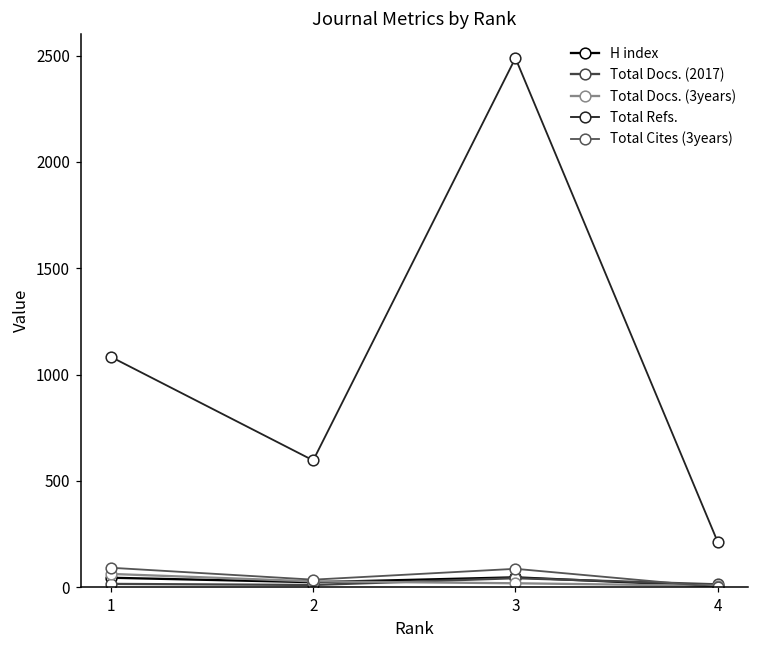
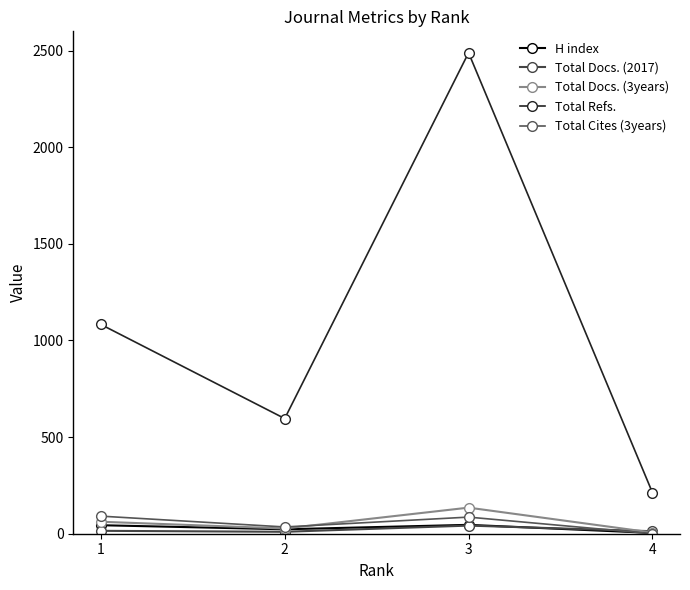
Total Docs. (3years), 3: 20 -> 140
